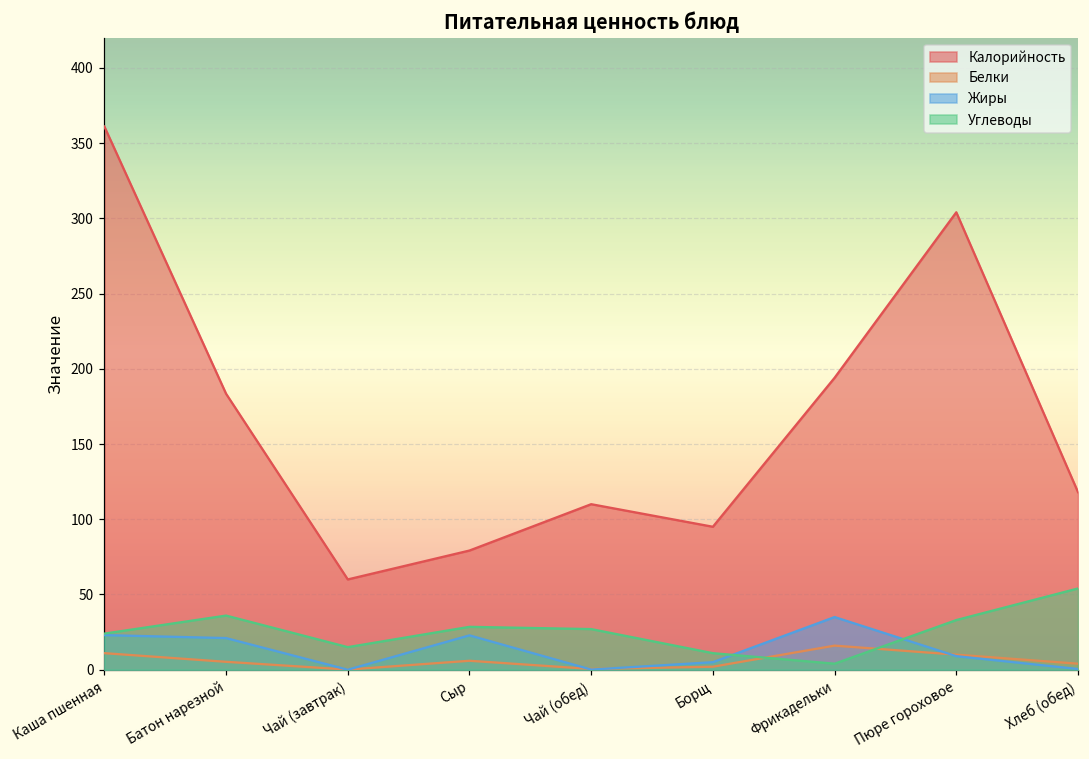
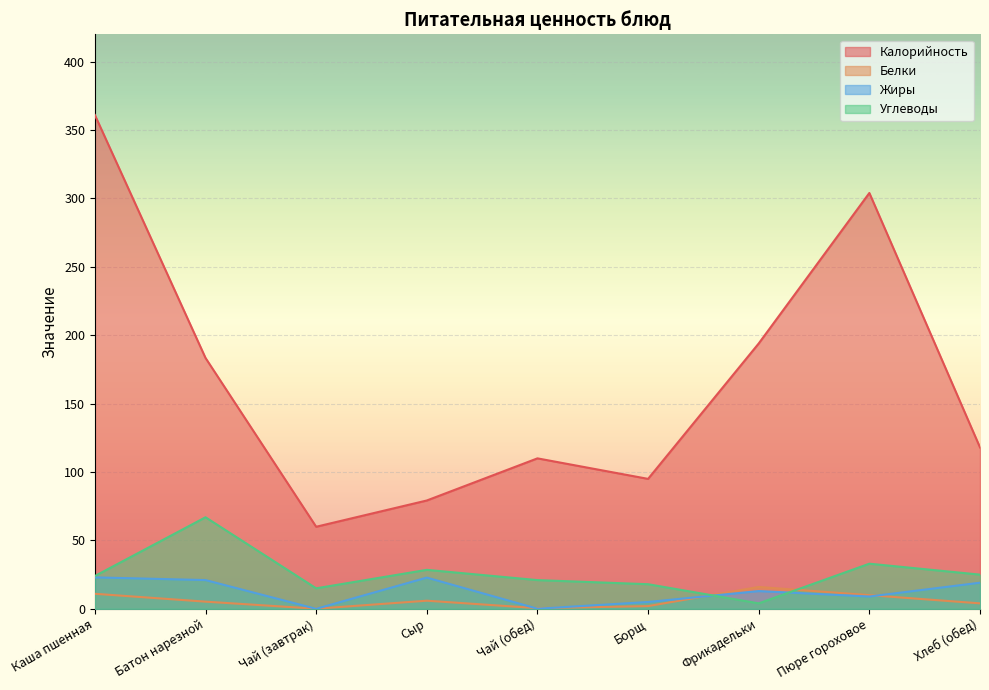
Углеводы, Батон нарезной: 36 -> 67
Углеводы, Чай (обед): 27 -> 21
Углеводы, Борщ: 11 -> 18
Жиры, Фрикадельки: 35 -> 13
Жиры, Хлеб (обед): 1 -> 19
Углеводы, Хлеб (обед): 54 -> 25
